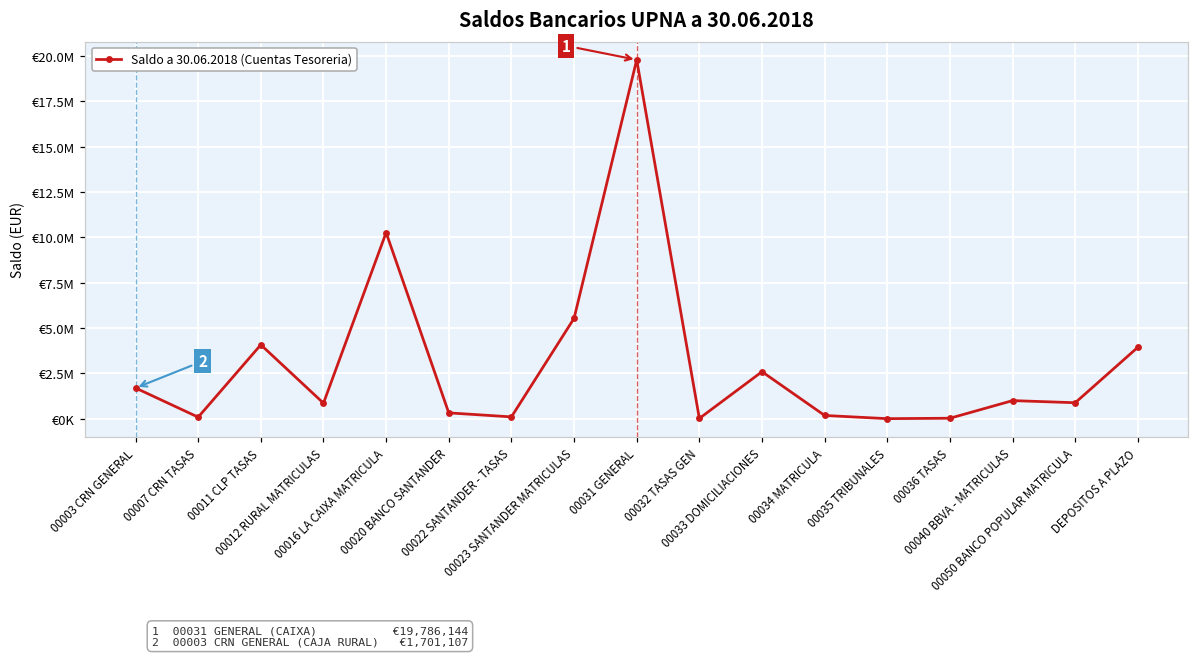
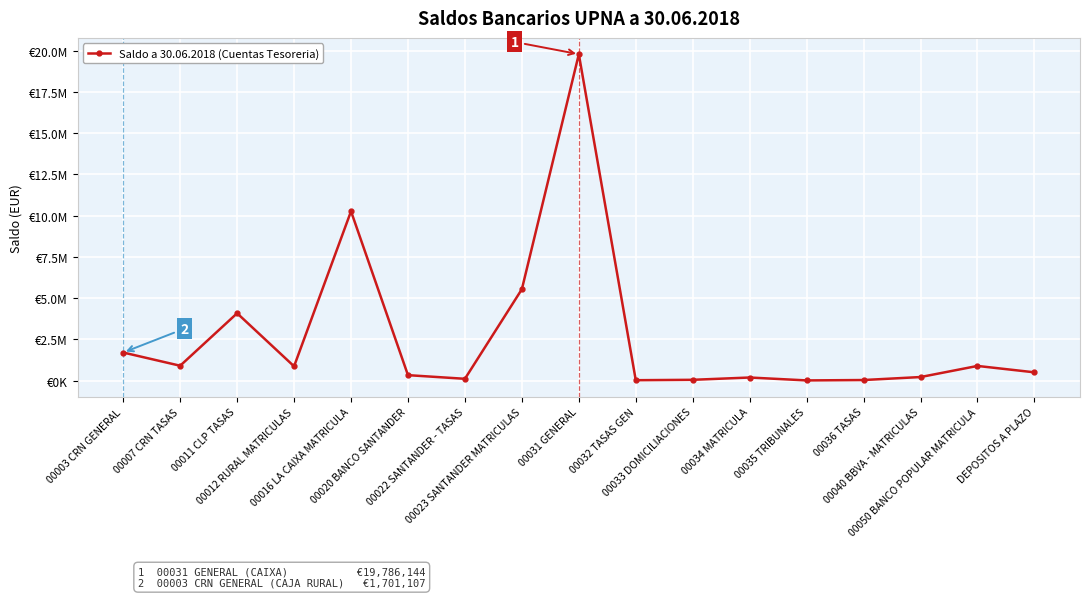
00007 CRN TASAS: €100000 -> €900000
00033 DOMICILIACIONES: €2600000 -> €0
00040 BBVA - MATRICULAS: €1000000 -> €200000
DEPOSITOS A PLAZO: €3900000 -> €500000
